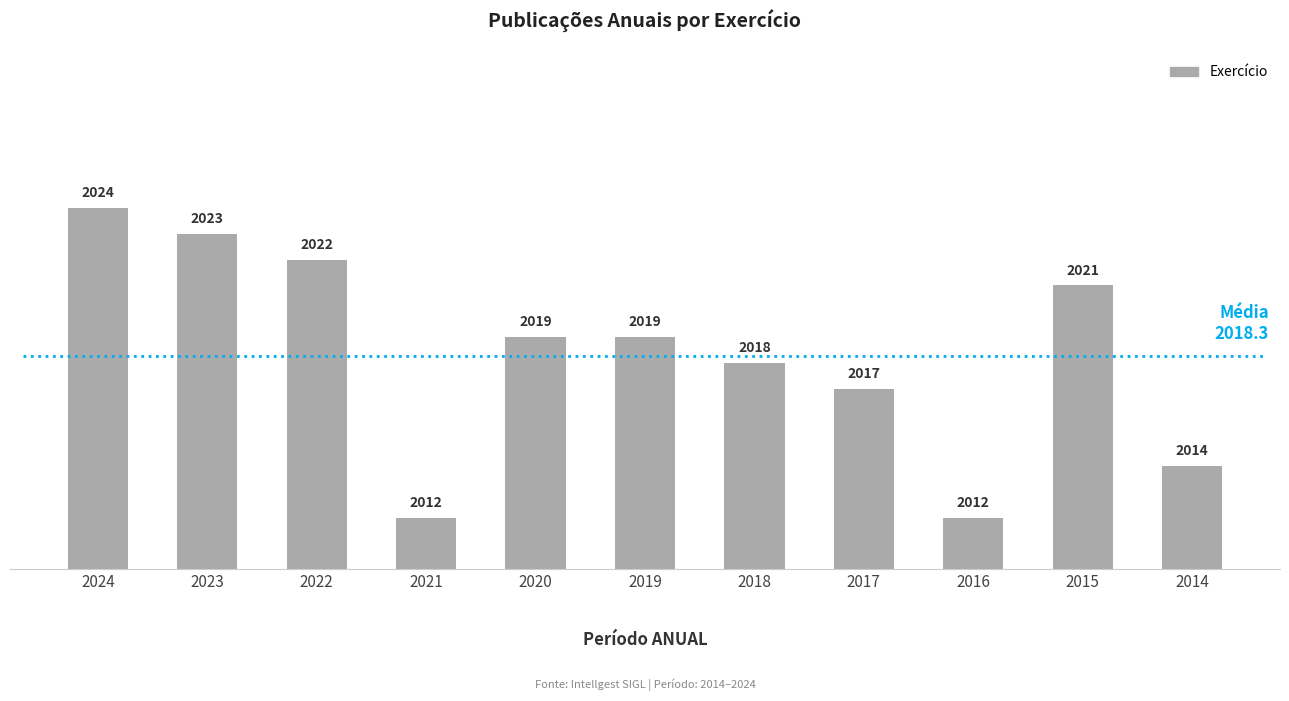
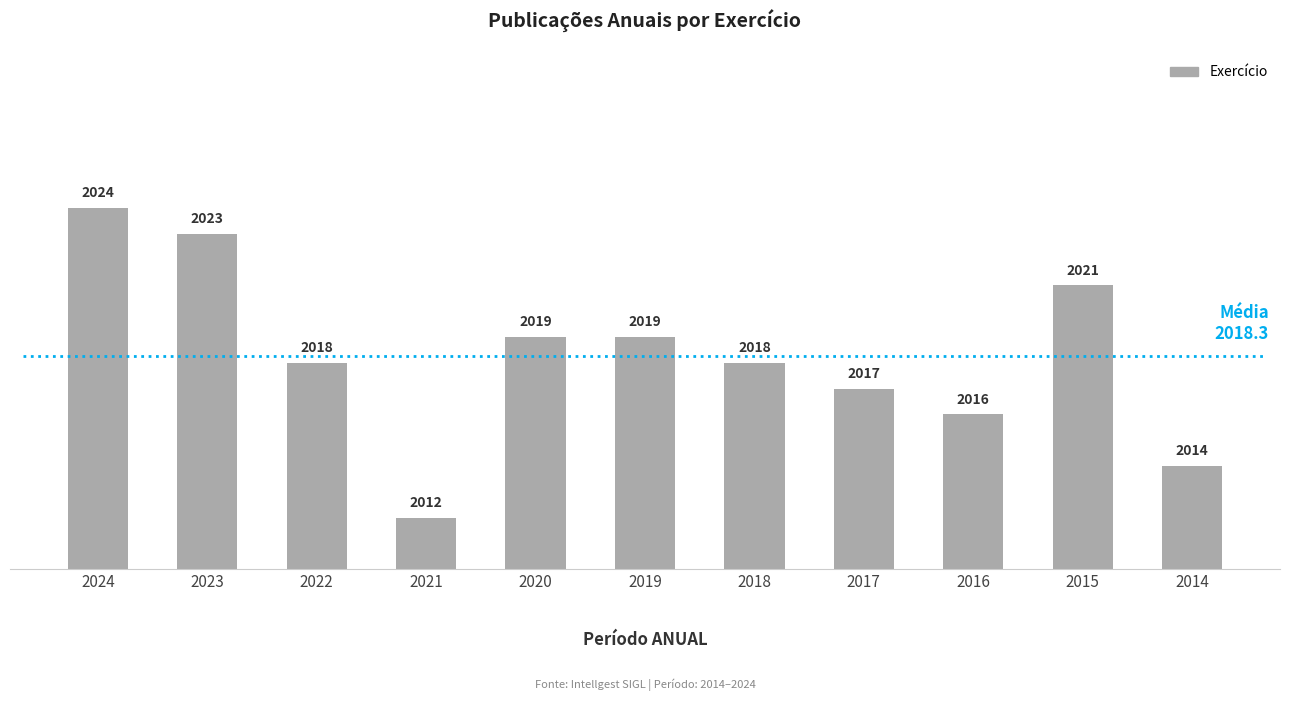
2022: 2022 -> 2018
2016: 2012 -> 2016
